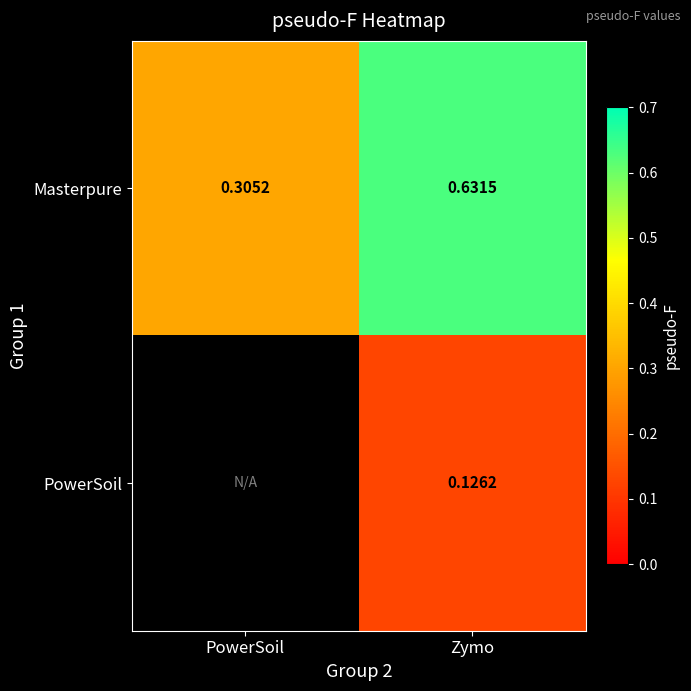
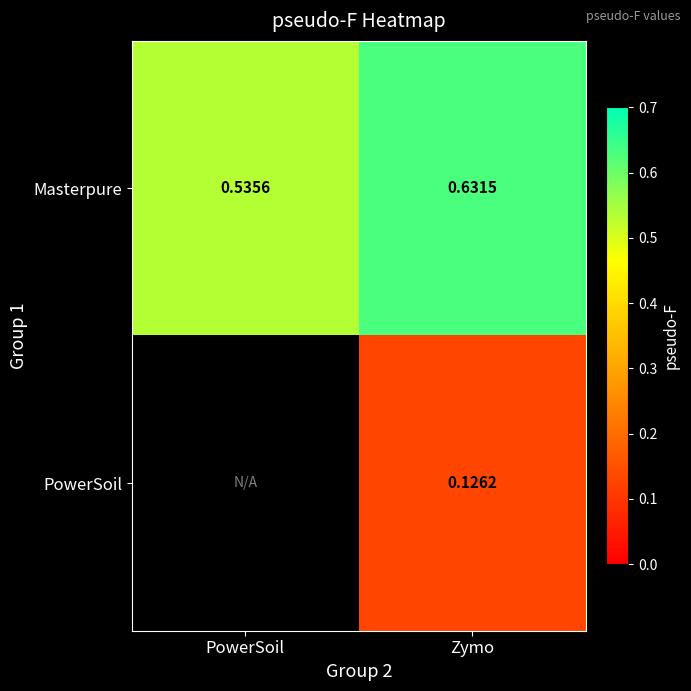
Masterpure, PowerSoil: 0.3052 -> 0.5356
